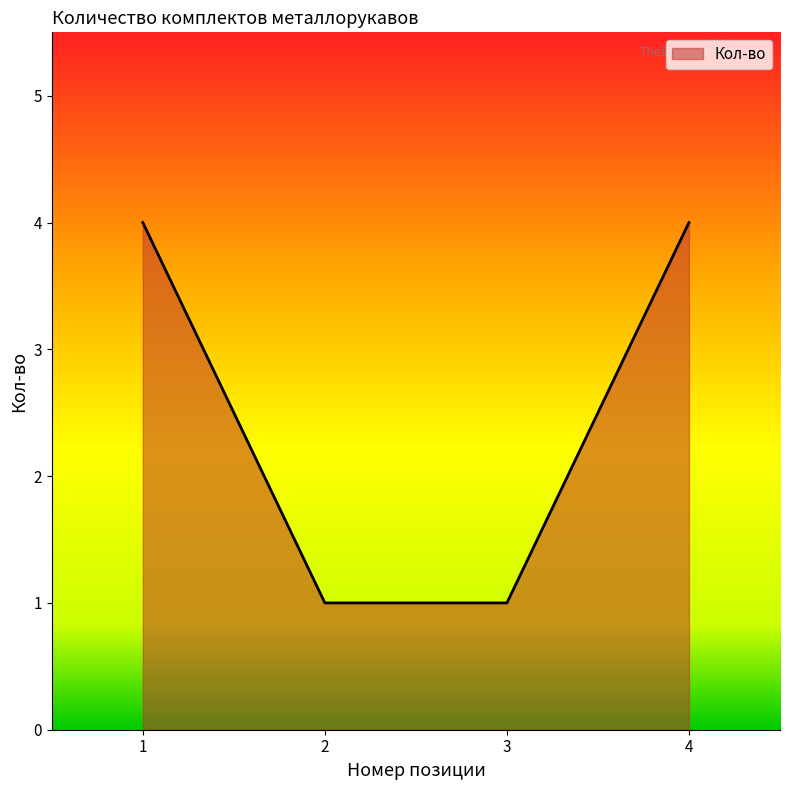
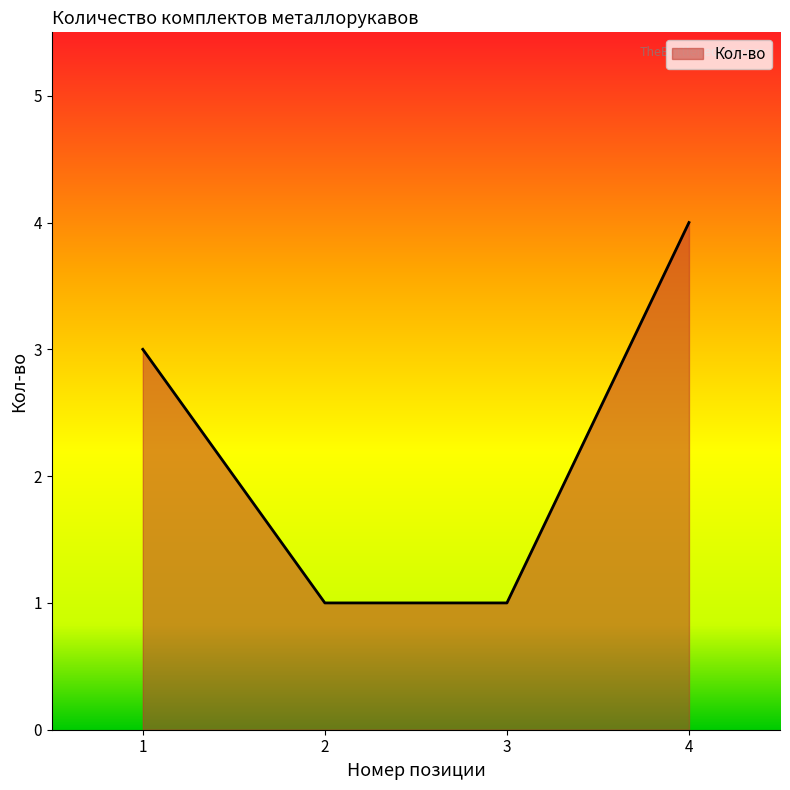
1: 4 -> 3
